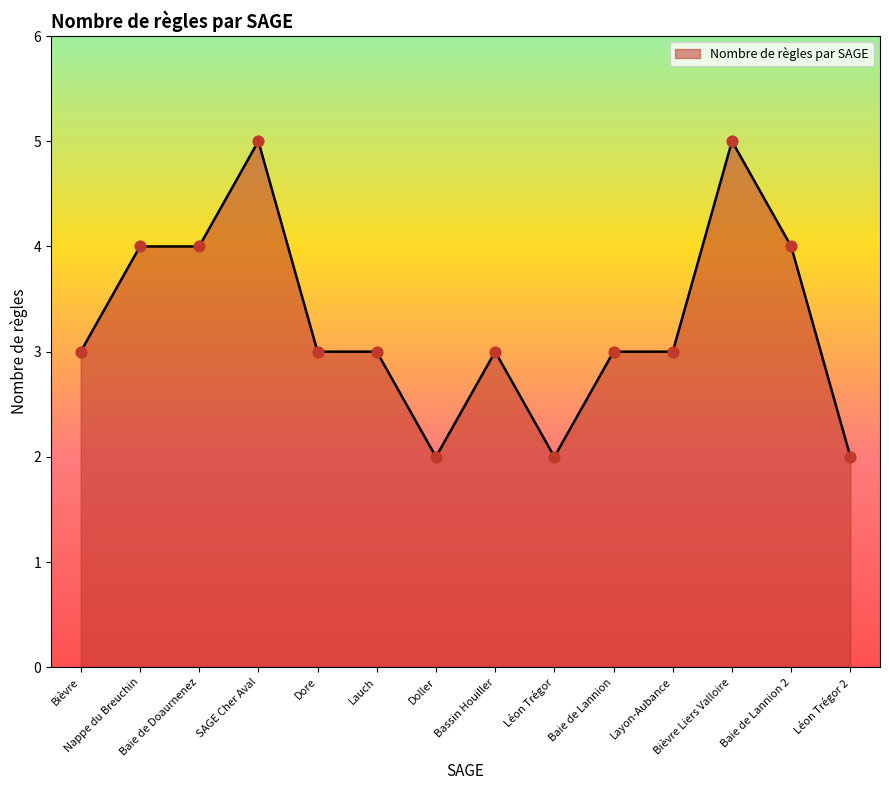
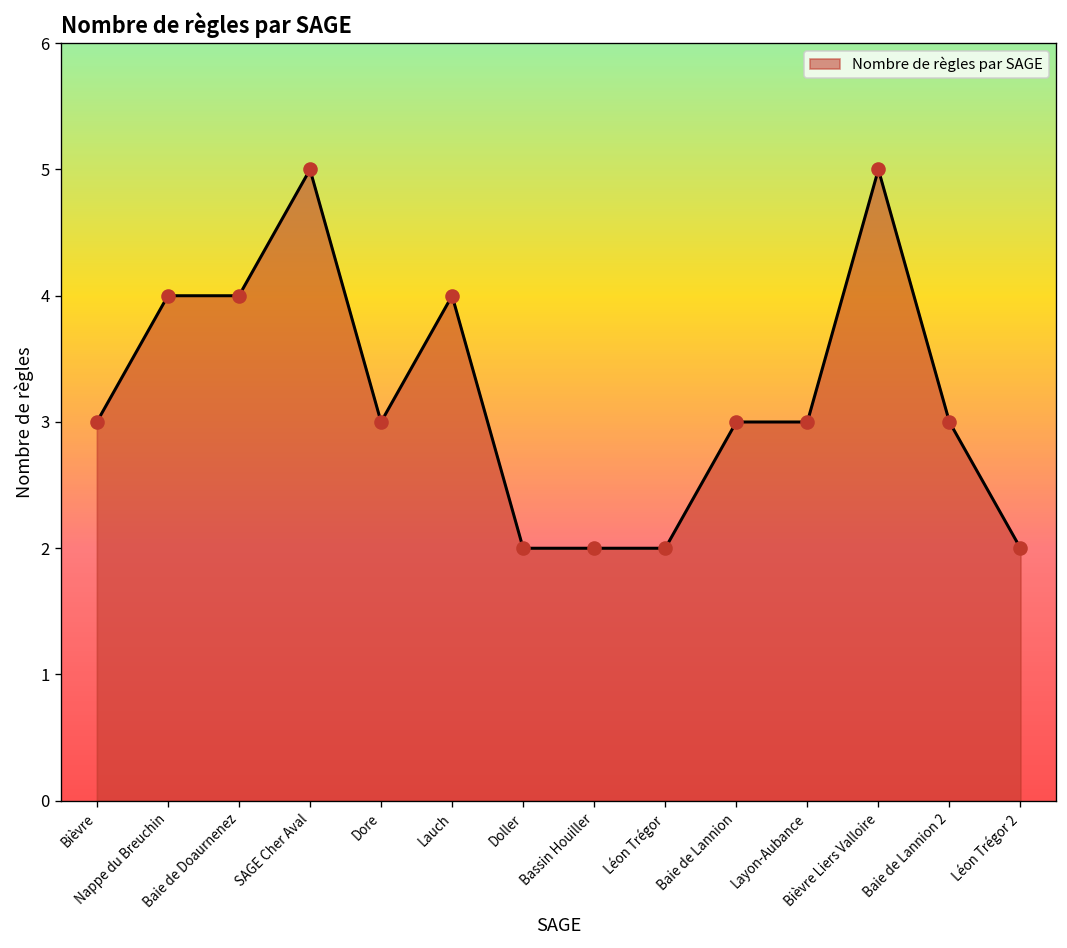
Lauch: 3 -> 4
Bassin Houiller: 3 -> 2
Baie de Lannion 2: 4 -> 3
